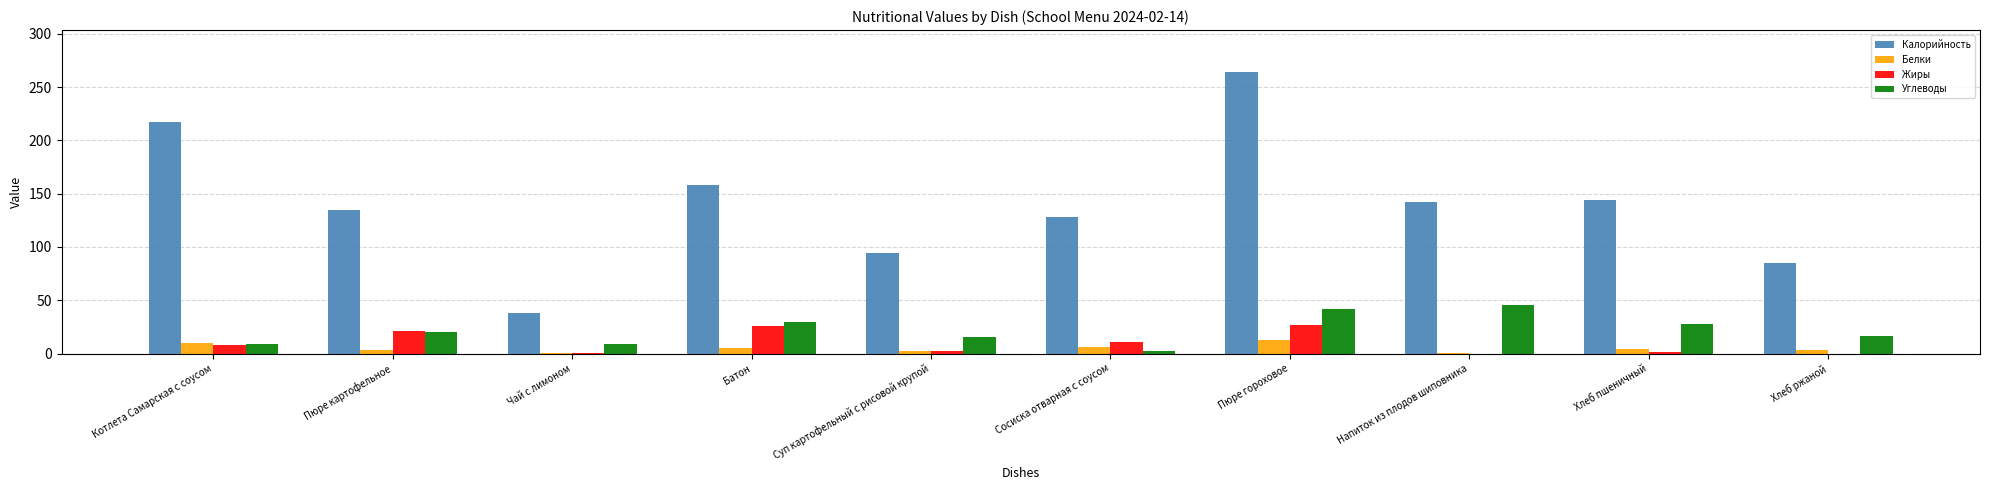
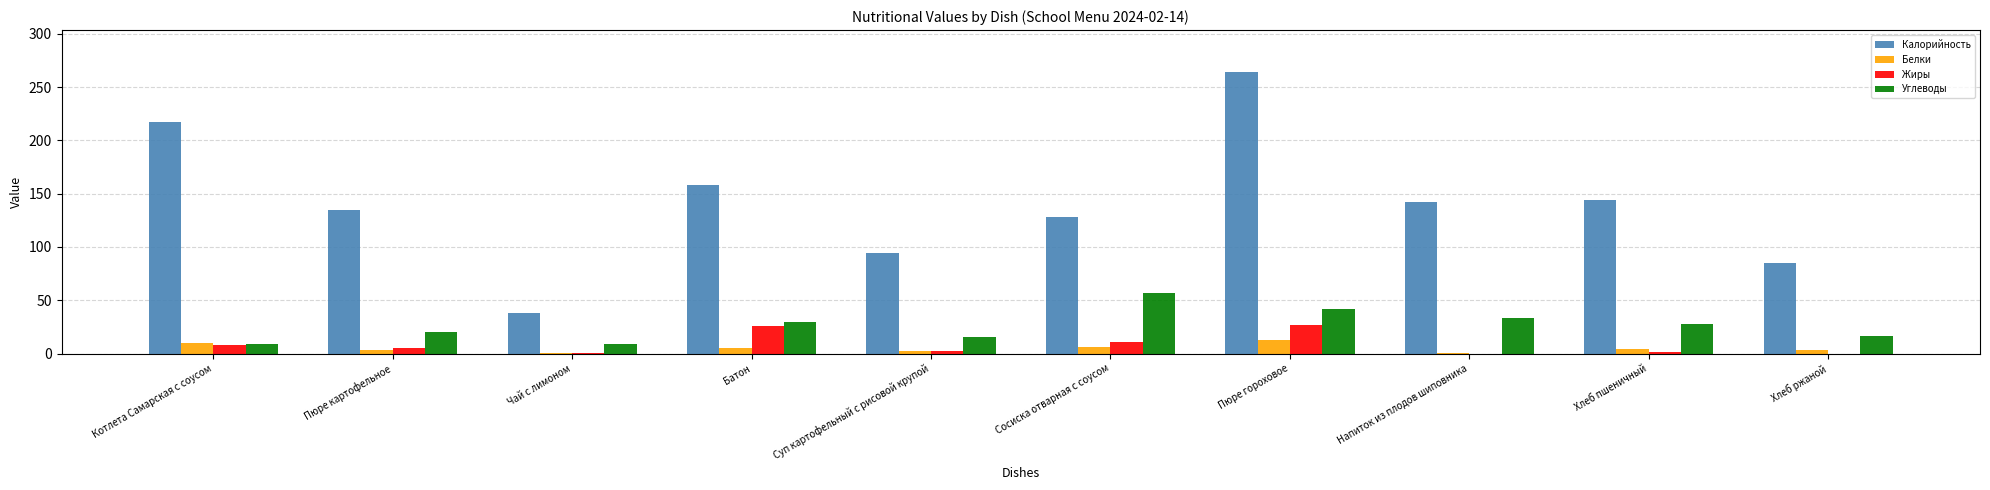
Жиры, Пюре картофельное: 21 -> 5
Углеводы, Сосиска отварная с соусом: 3 -> 57
Углеводы, Напиток из плодов шиповника: 45 -> 33
